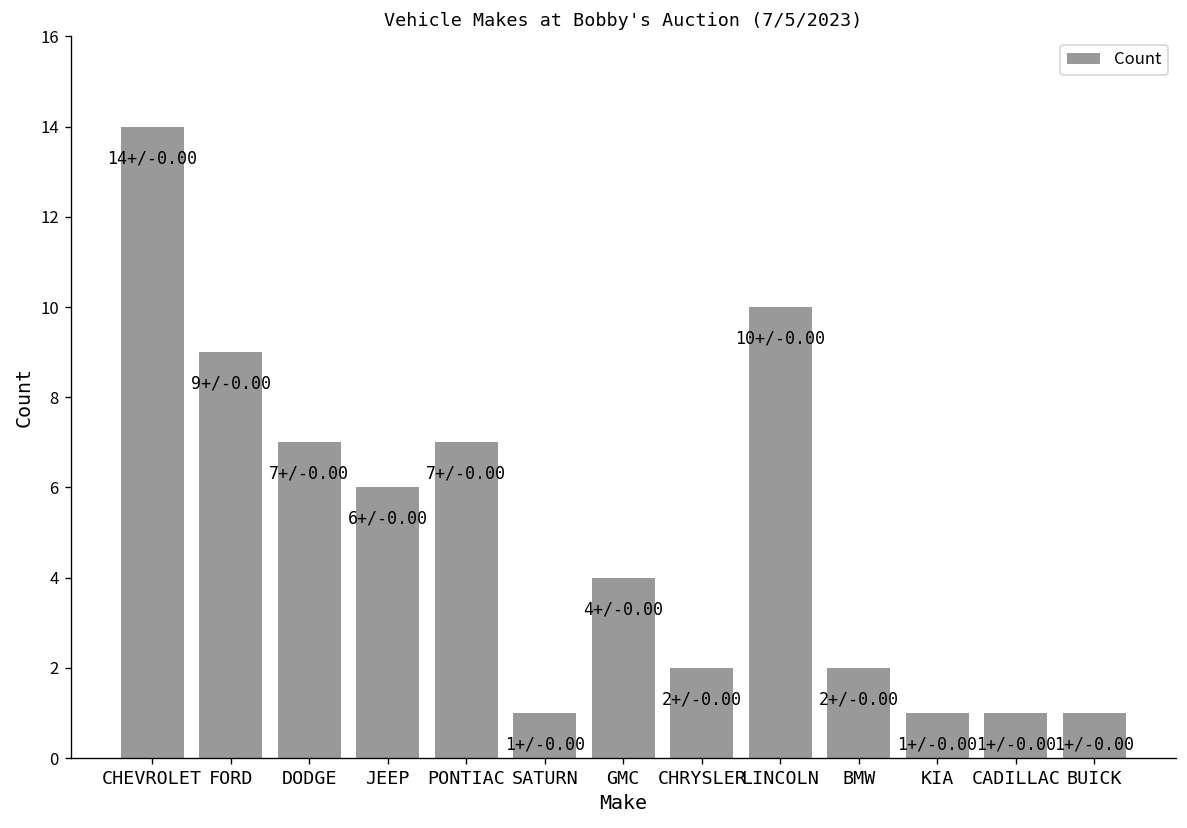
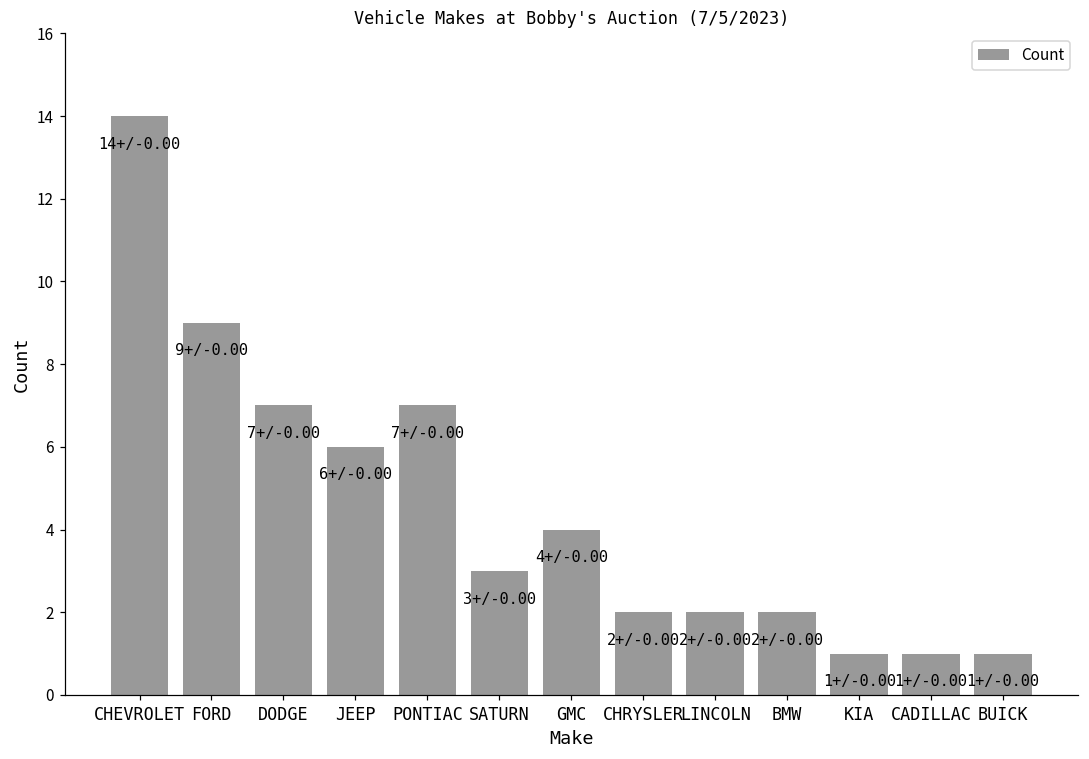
SATURN: 1+/ -> 3+/
LINCOLN: 10+/ -> 2+/
